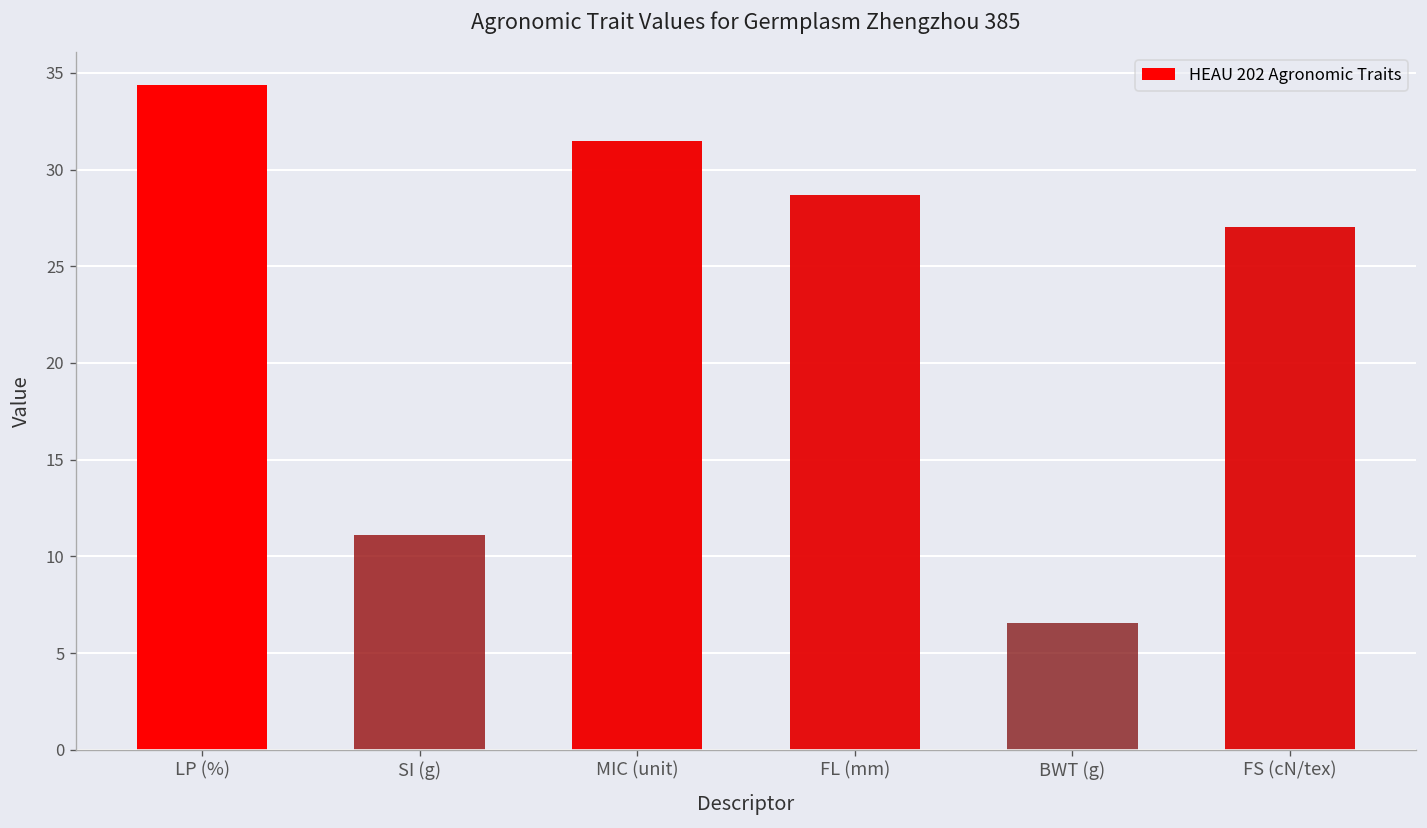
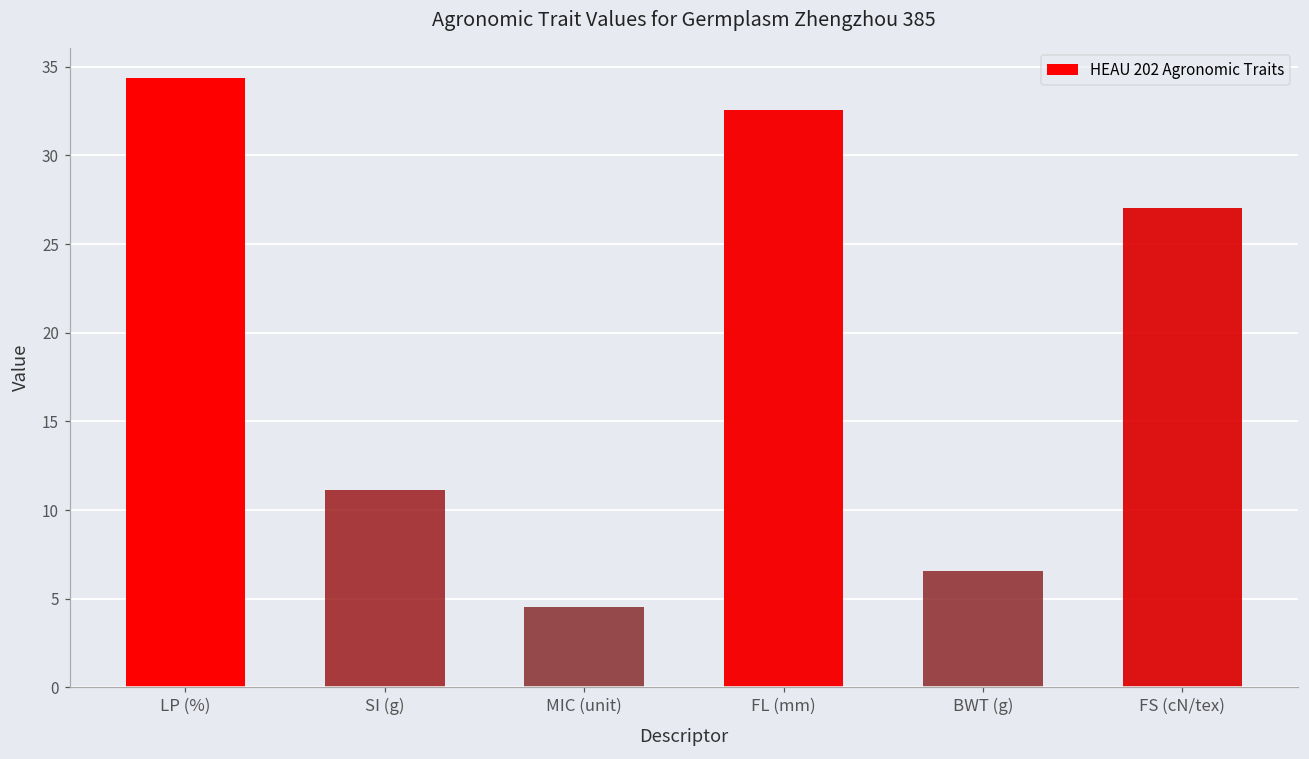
MIC (unit): 31.5 -> 4.5
FL (mm): 28.7 -> 32.6
